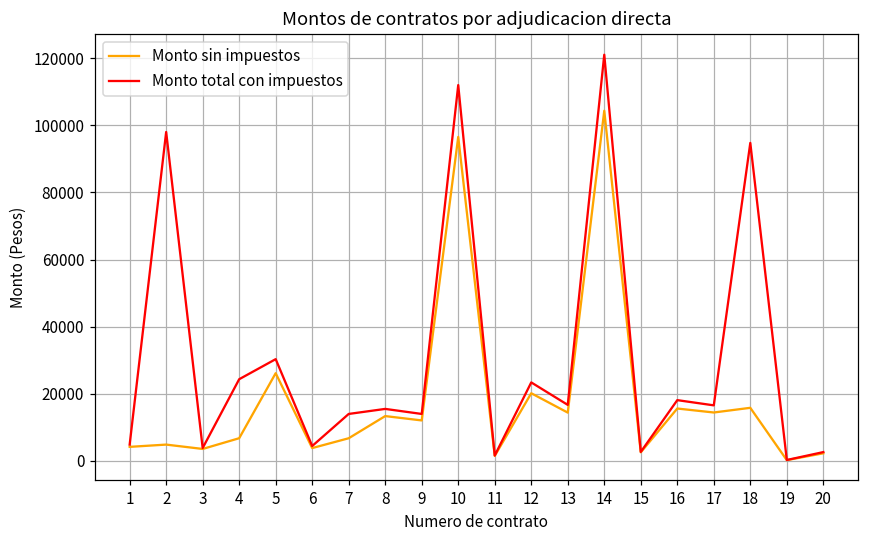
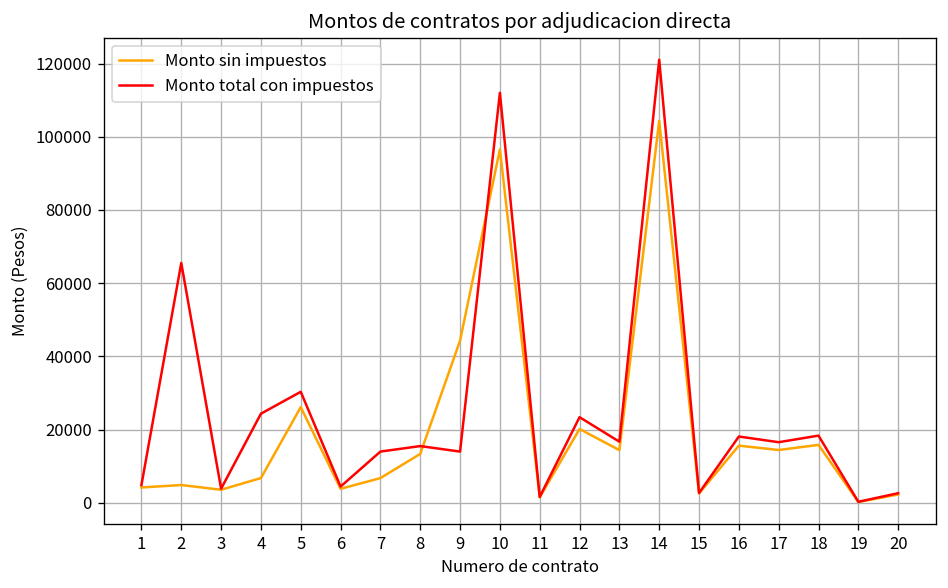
Monto total con impuestos, 2: 98000 -> 66000
Monto sin impuestos, 9: 12000 -> 44000
Monto total con impuestos, 18: 95000 -> 18000
